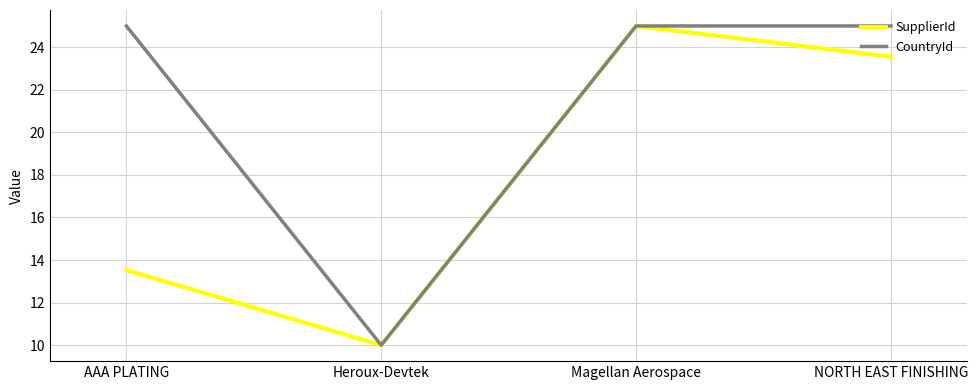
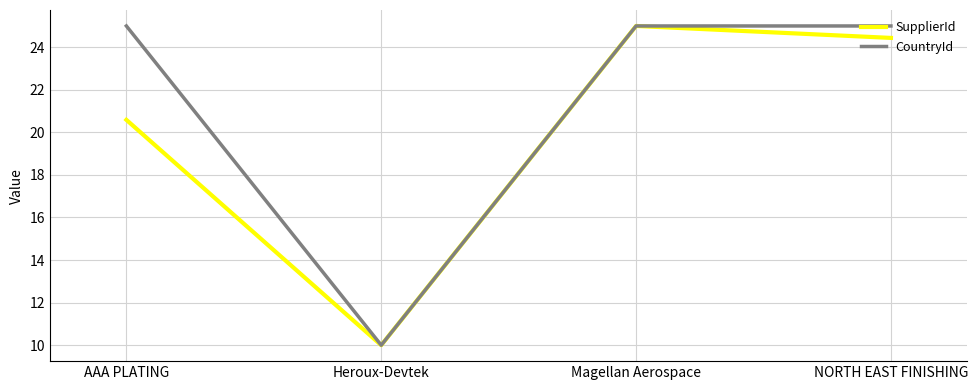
SupplierId, AAA PLATING: 13.5 -> 20.6
SupplierId, NORTH EAST FINISHING: 23.6 -> 24.4
